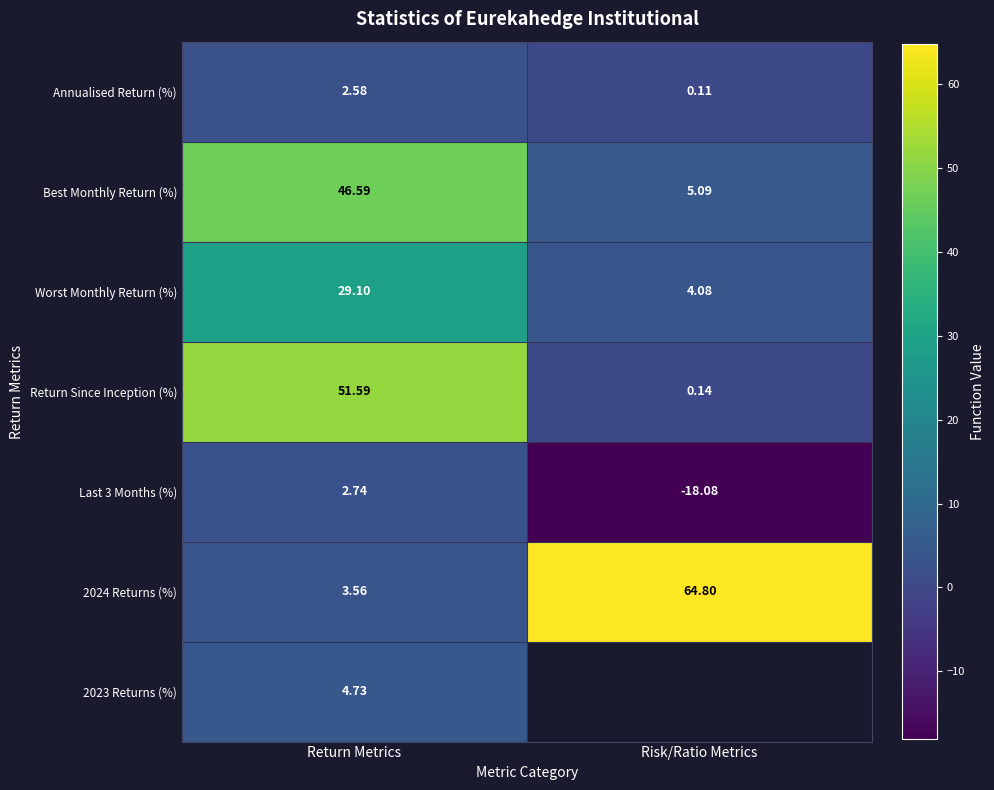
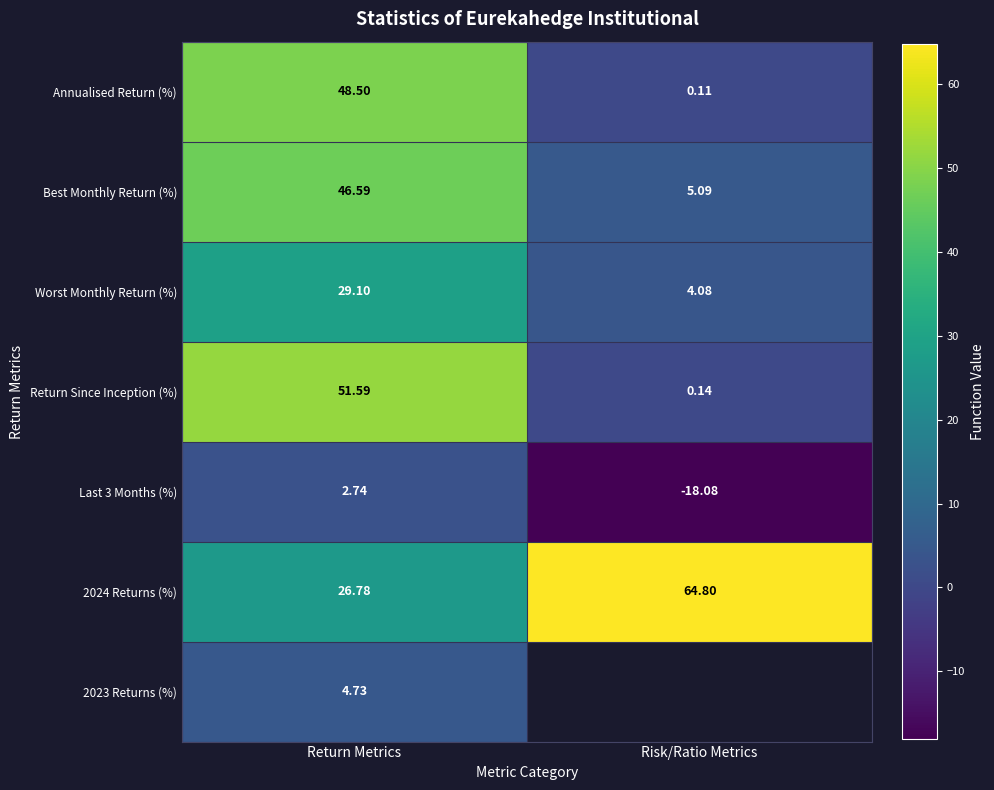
Annualised Return (%), Return Metrics: 2.58 -> 48.50
2024 Returns (%), Return Metrics: 3.56 -> 26.78
